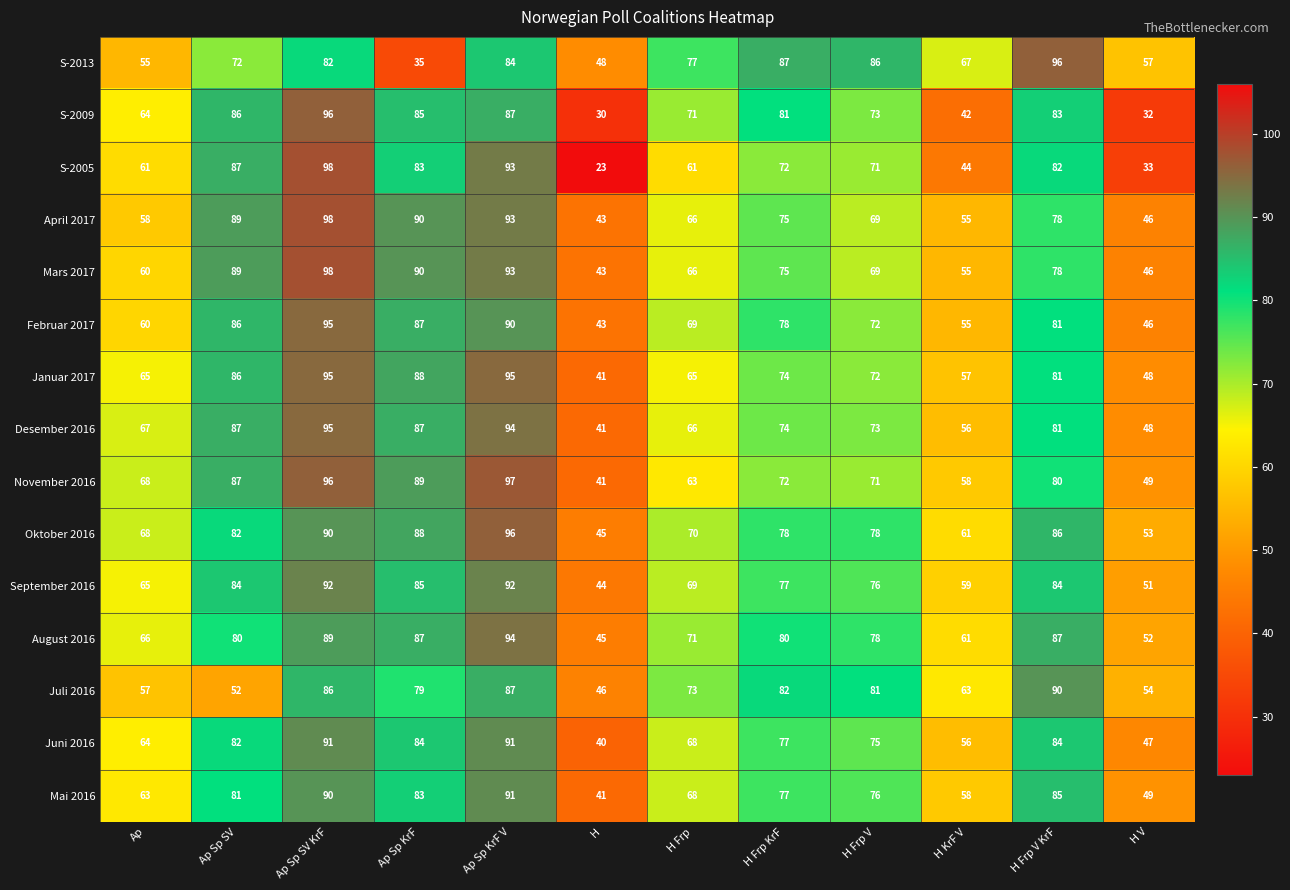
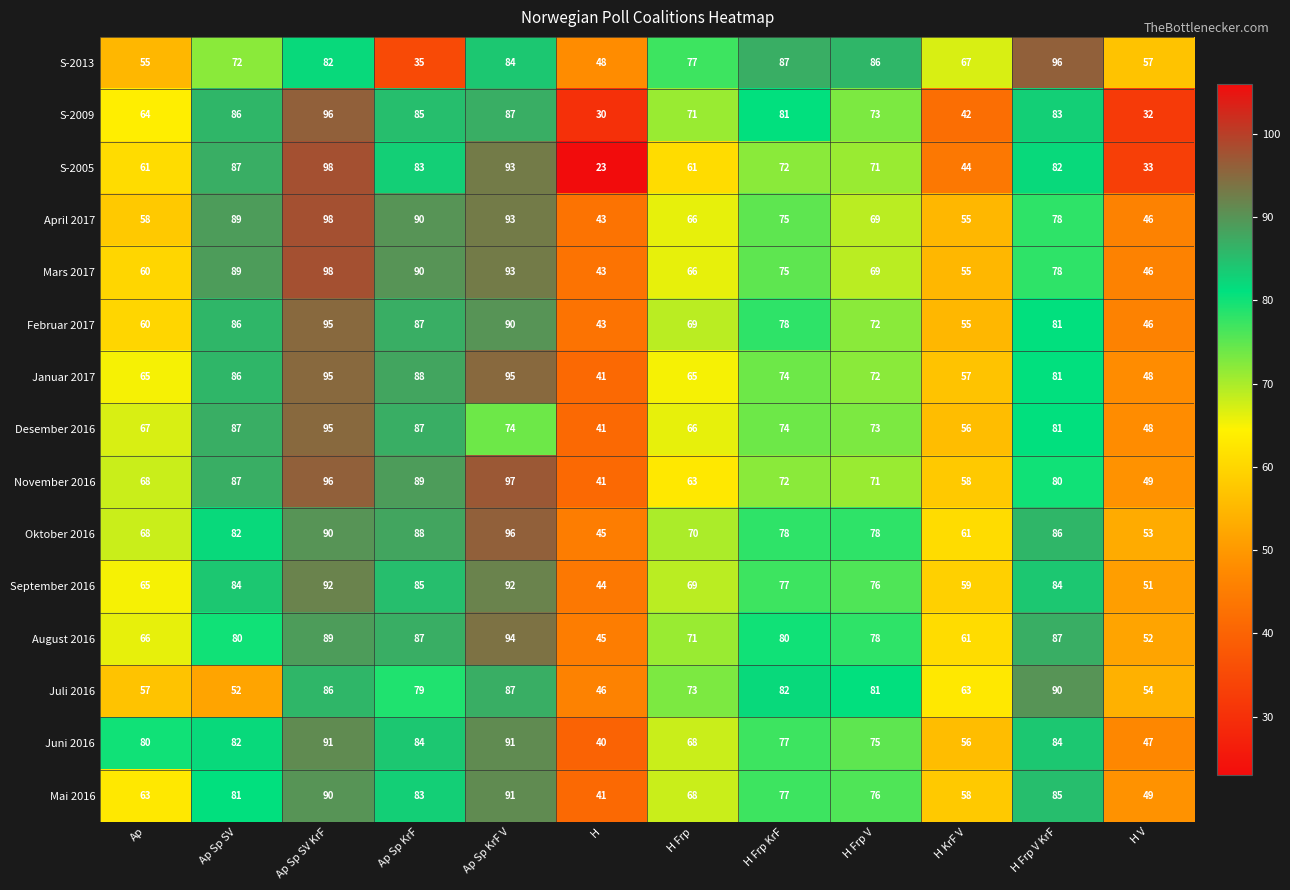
Desember 2016, Ap Sp KrF V: 94 -> 74
Juni 2016, Ap: 64 -> 80
